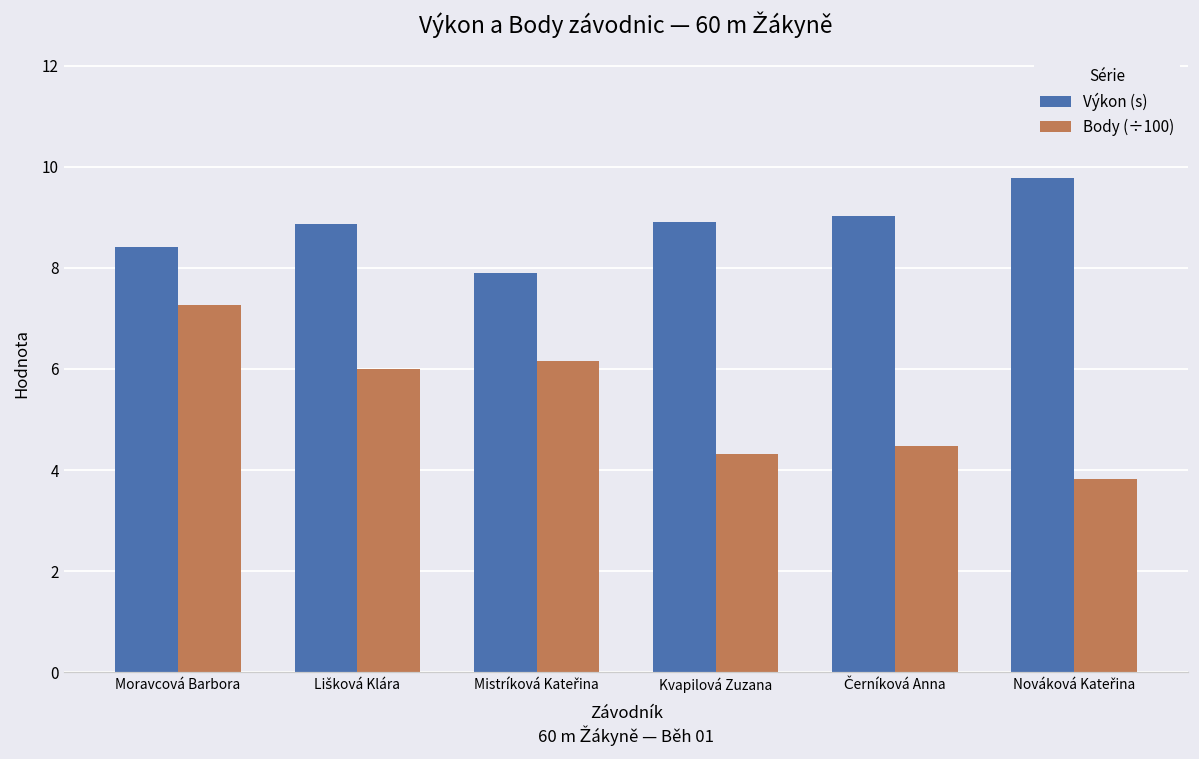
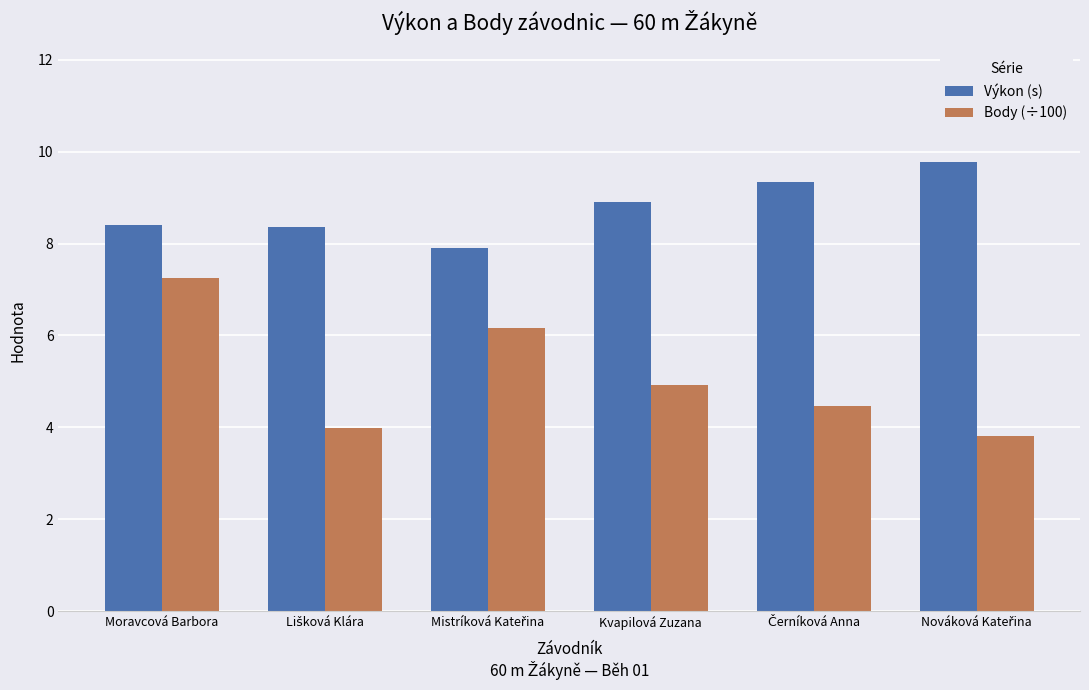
Výkon (s), Lišková Klára: 8.9 -> 8.4
Body (÷100), Lišková Klára: 6.0 -> 4.0
Body (÷100), Kvapilová Zuzana: 4.3 -> 4.9
Výkon (s), Černíková Anna: 9.0 -> 9.3
